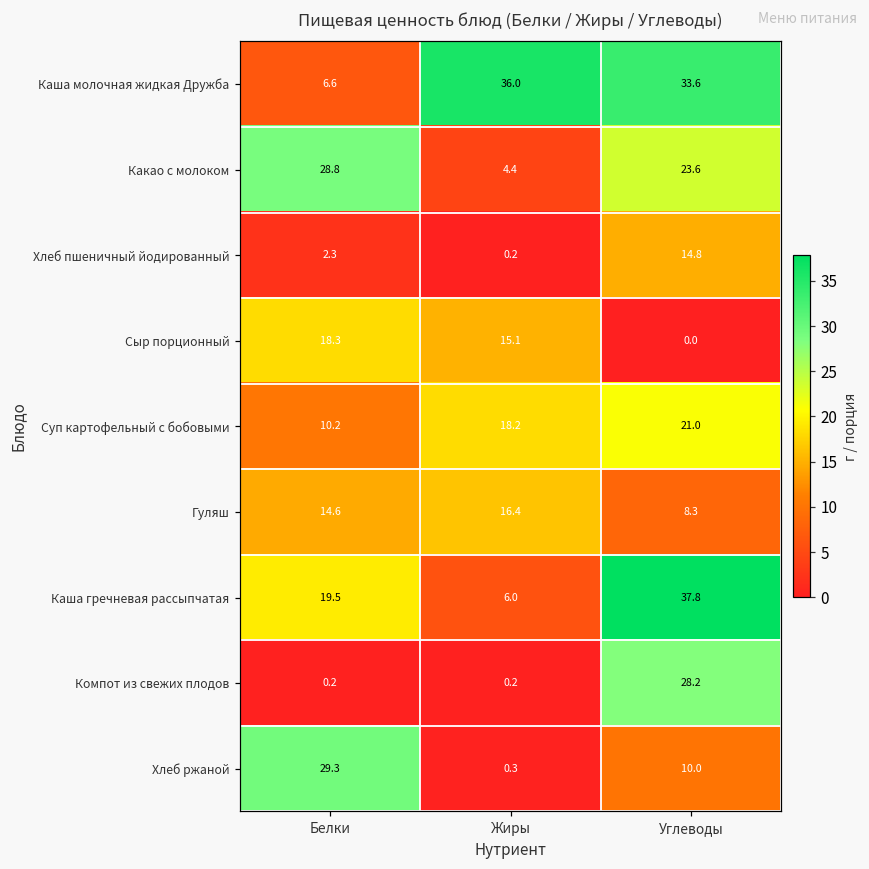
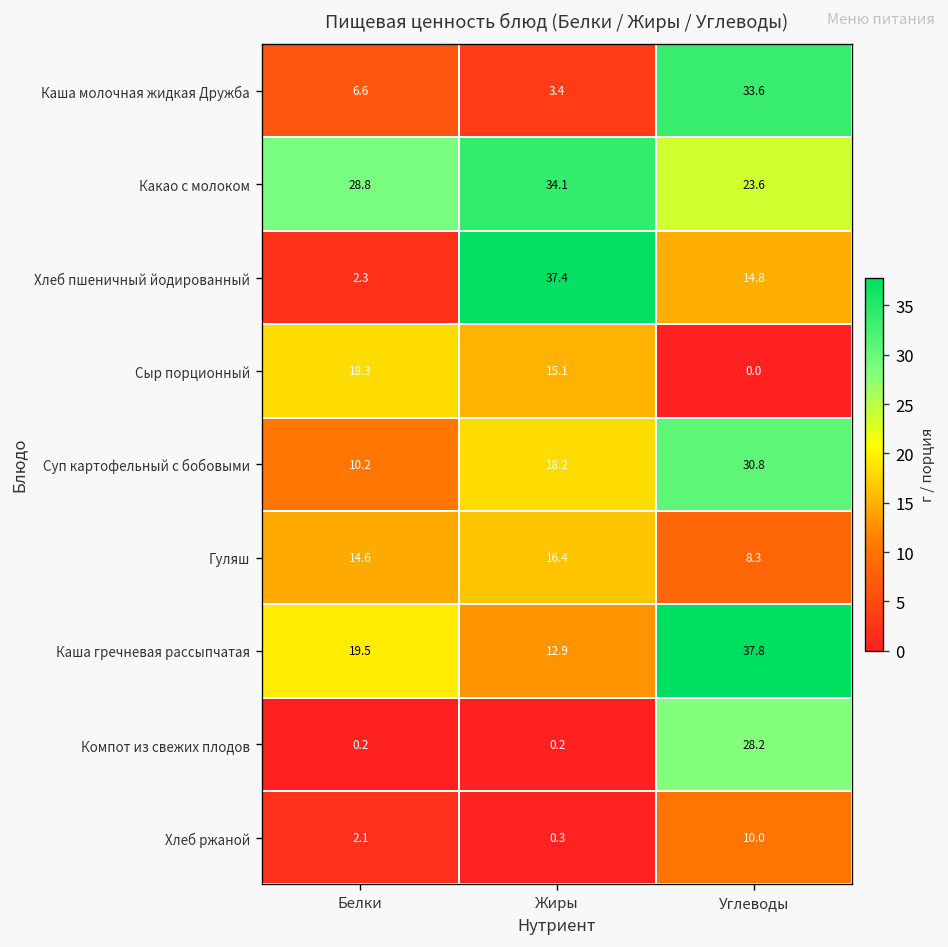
Каша молочная жидкая Дружба, Жиры: 36.0 -> 3.4
Какао с молоком, Жиры: 4.4 -> 34.1
Хлеб пшеничный йодированный, Жиры: 0.2 -> 37.4
Суп картофельный с бобовыми, Углеводы: 21.0 -> 30.8
Каша гречневая рассыпчатая, Жиры: 6.0 -> 12.9
Хлеб ржаной, Белки: 29.3 -> 2.1
